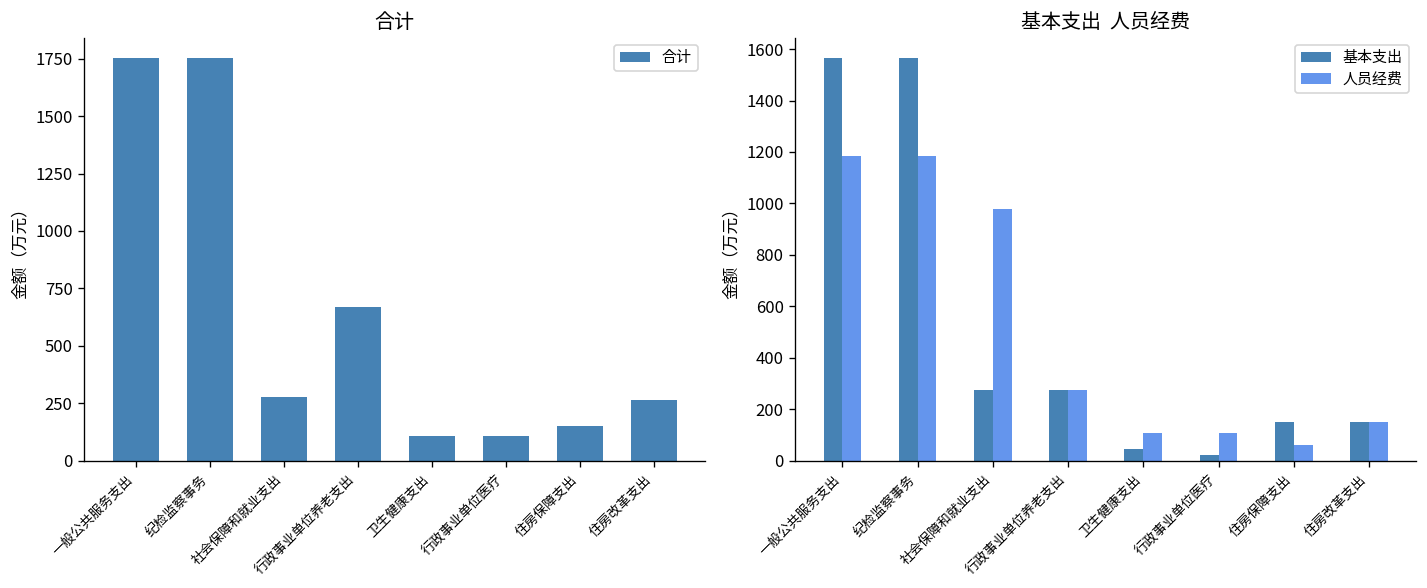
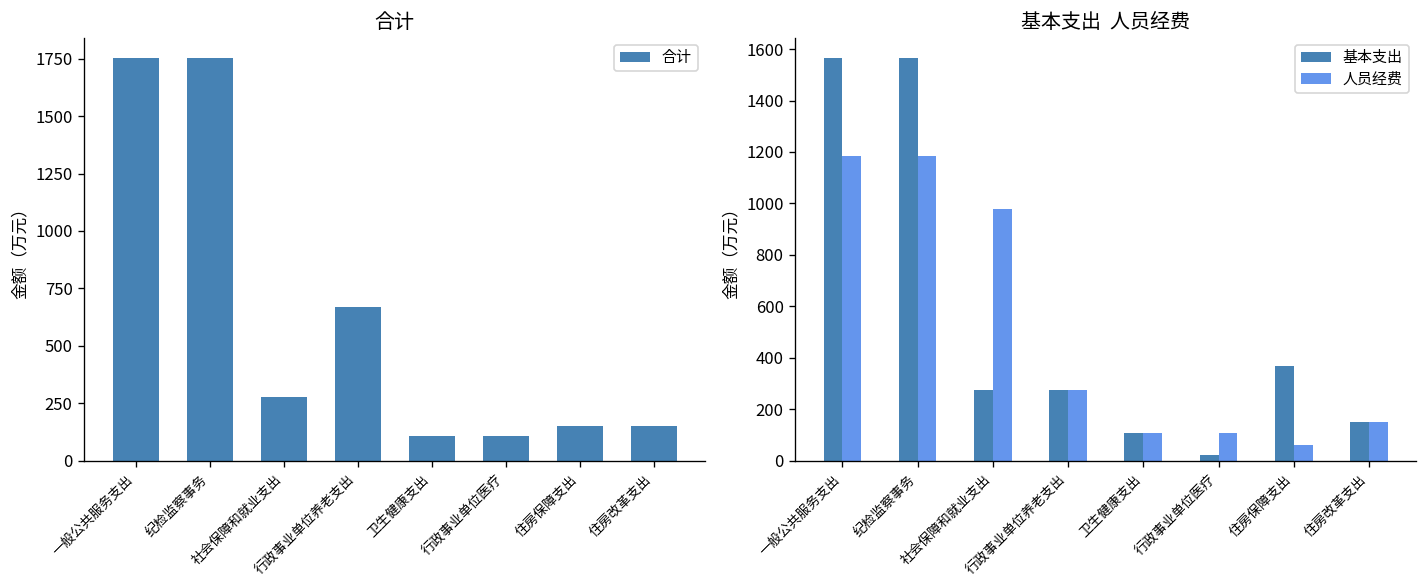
合计, 住房改革支出: 260 -> 150
基本支出 人员经费, 基本支出, 卫生健康支出: 50 -> 110
基本支出 人员经费, 基本支出, 住房保障支出: 150 -> 370
